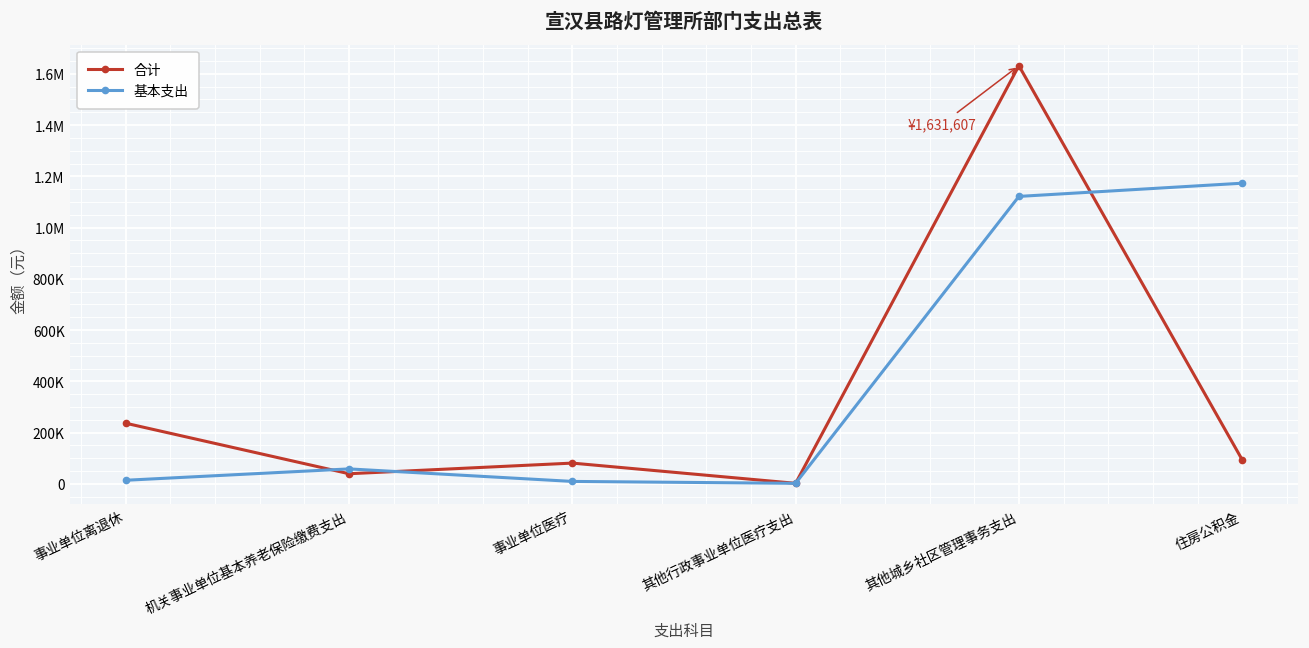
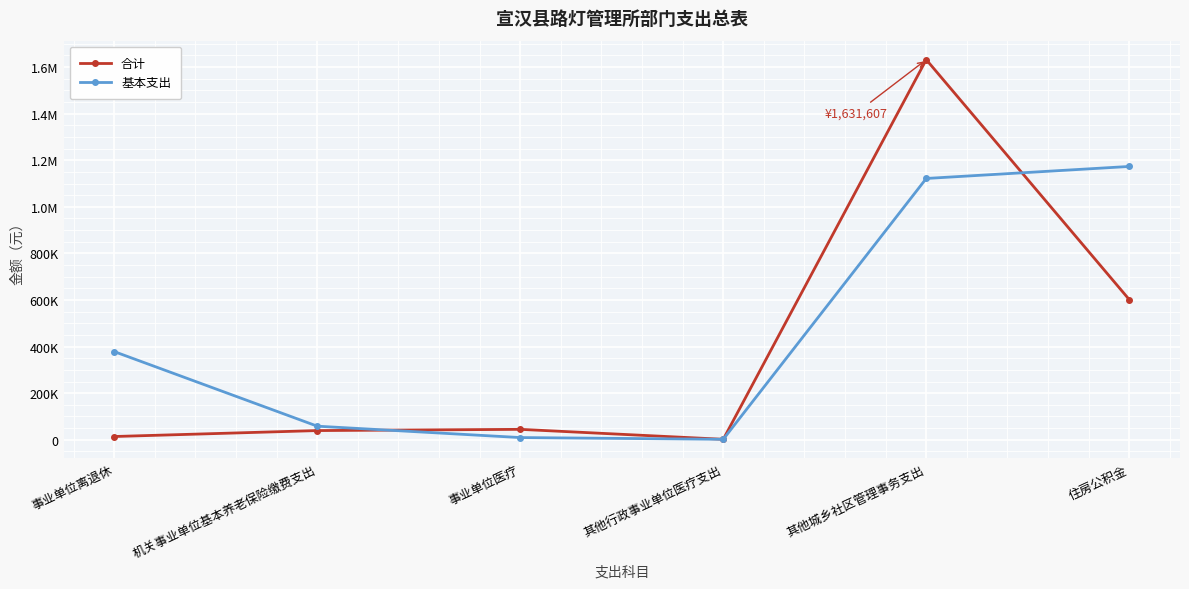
合计, 事业单位离退休: 240000 -> 10000
基本支出, 事业单位离退休: 10000 -> 380000
合计, 事业单位医疗: 80000 -> 40000
合计, 住房公积金: 90000 -> 600000
